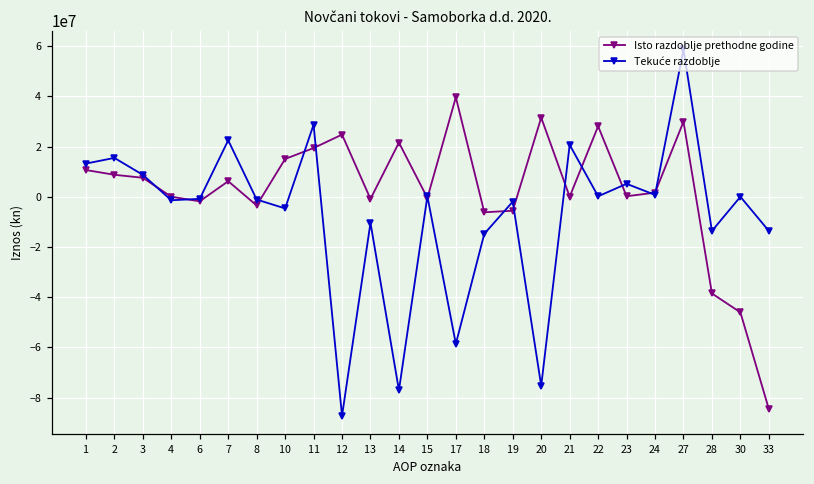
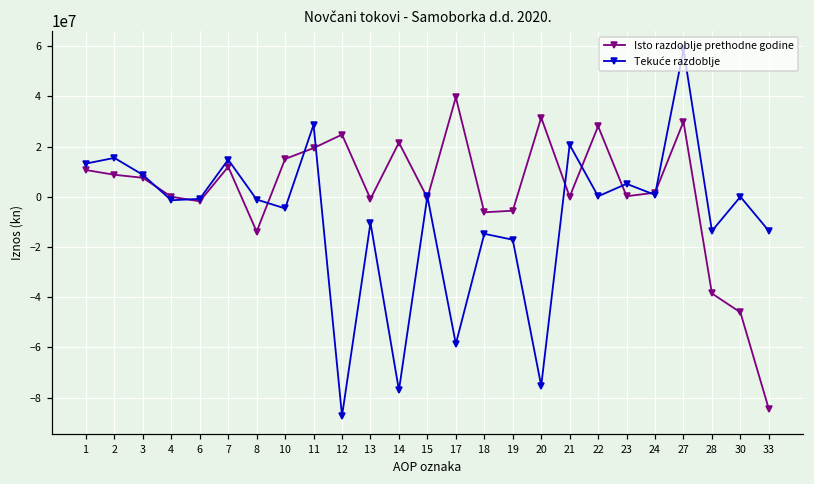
Isto razdoblje prethodne godine, 7: 6000000 -> 12000000
Tekuće razdoblje, 7: 22000000 -> 15000000
Isto razdoblje prethodne godine, 8: -3000000 -> -14000000
Tekuće razdoblje, 19: -2000000 -> -17000000
